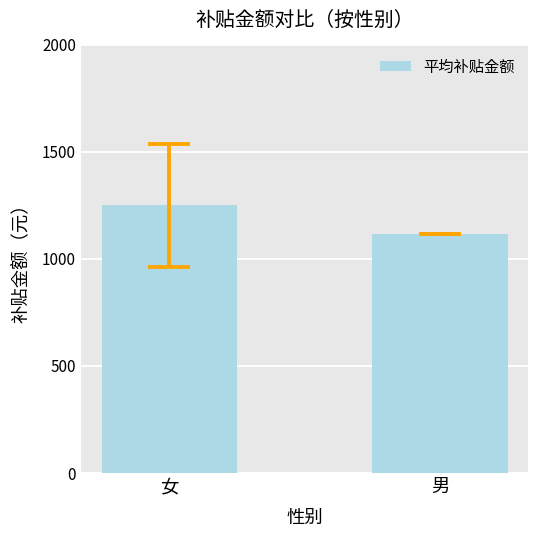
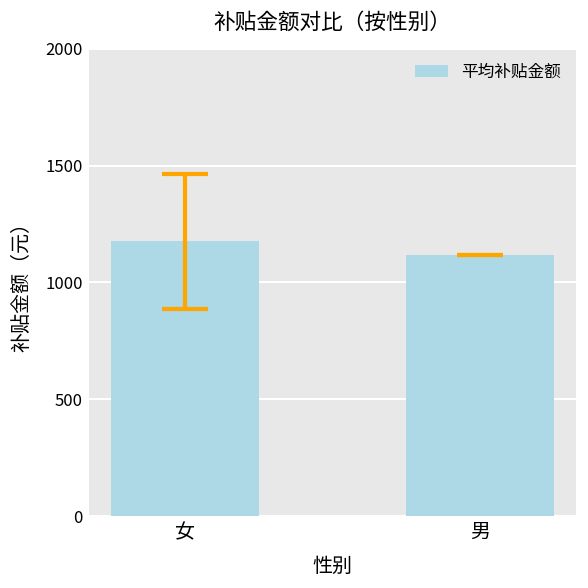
平均补贴金额, 女: 1250 -> 1180
